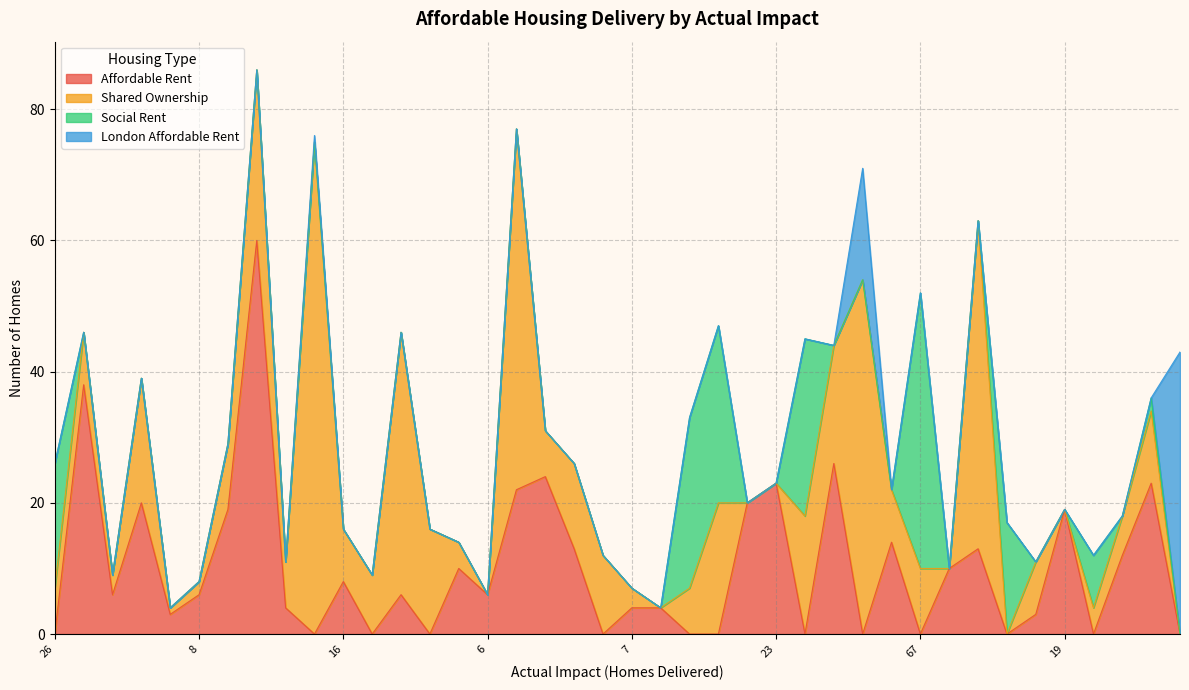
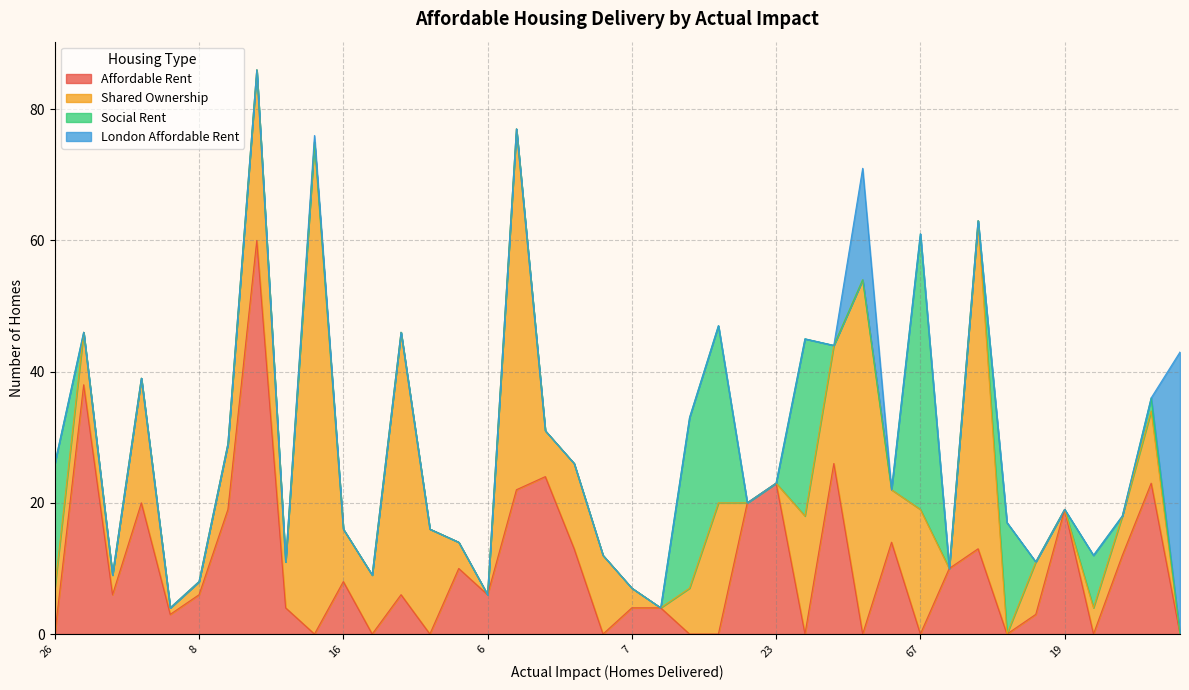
Shared Ownership, 67: 10 -> 19
